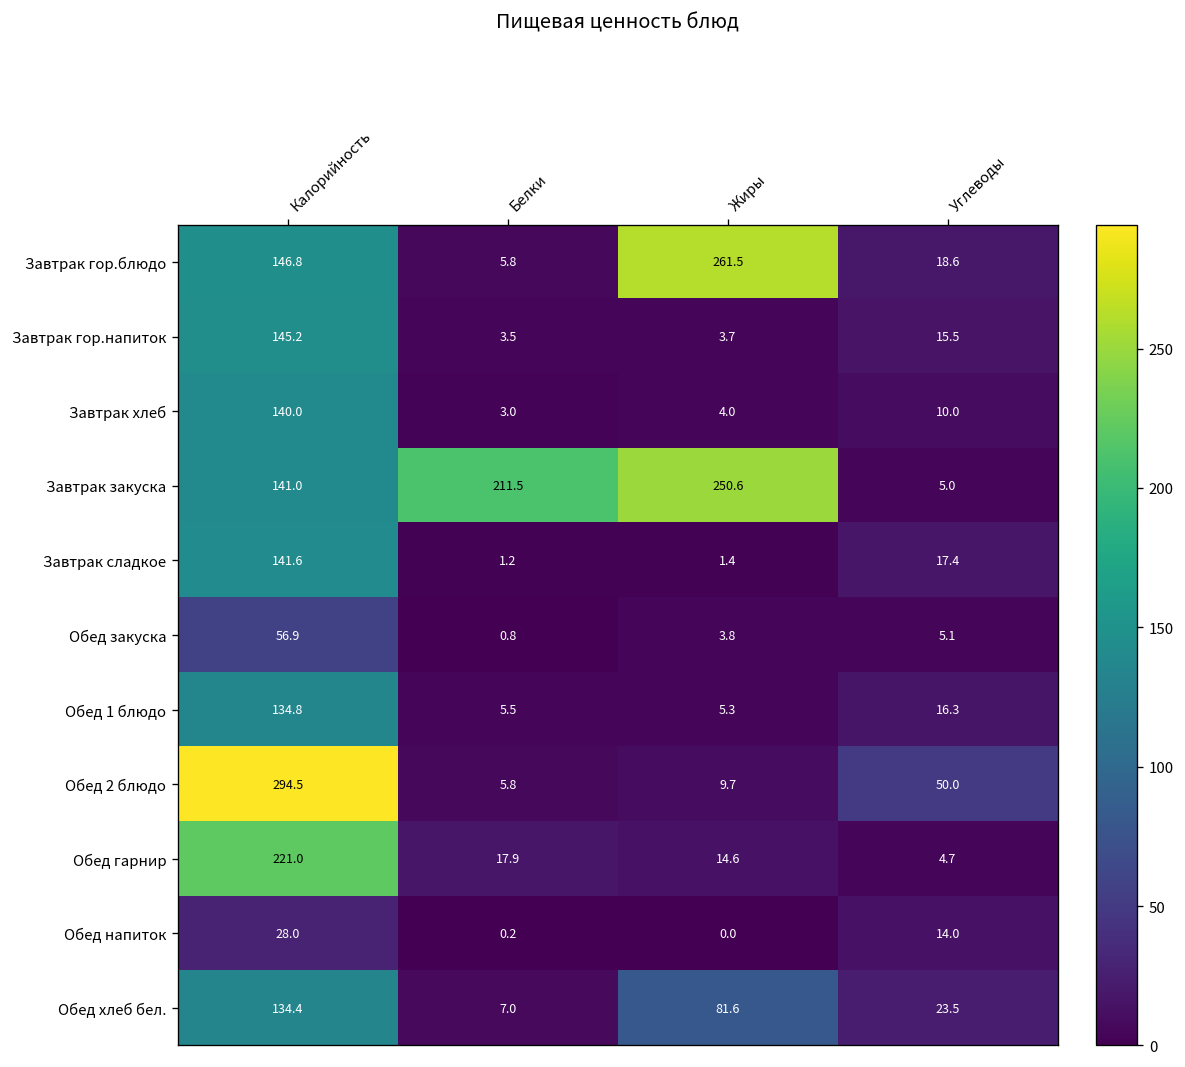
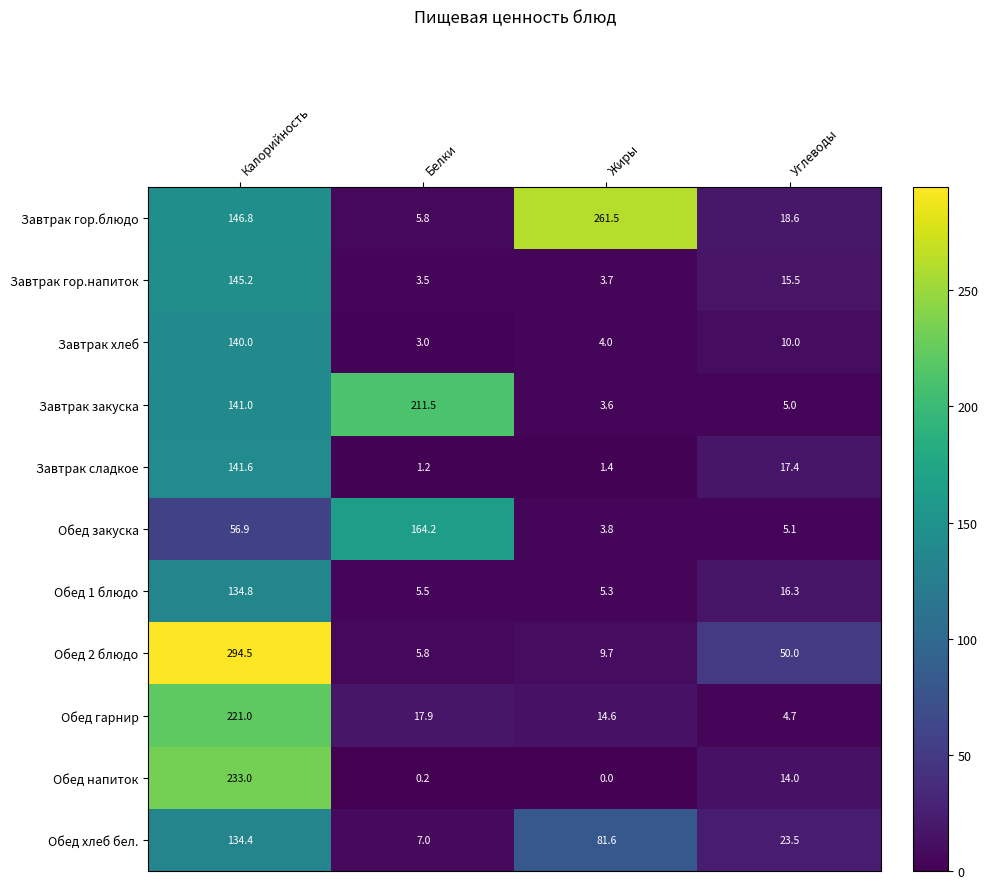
Завтрак закуска, Жиры: 250.6 -> 3.6
Обед закуска, Белки: 0.8 -> 164.2
Обед напиток, Калорийность: 28.0 -> 233.0
